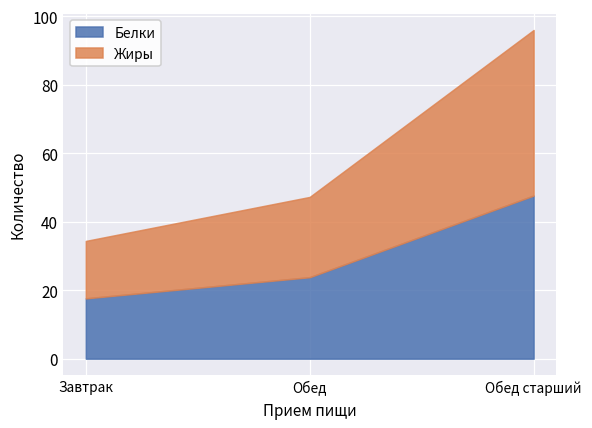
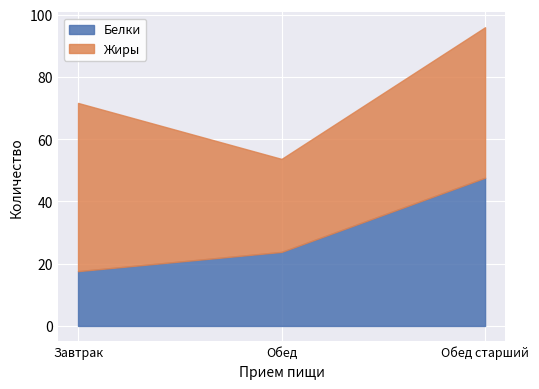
Жиры, Завтрак: 17 -> 54
Жиры, Обед: 23 -> 30
